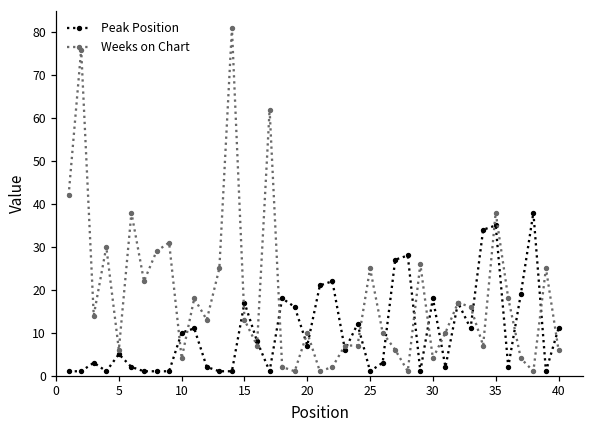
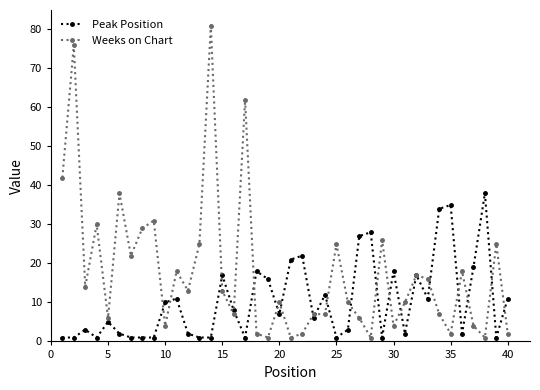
Weeks on Chart, 35: 38 -> 2
Weeks on Chart, 40: 6 -> 2
